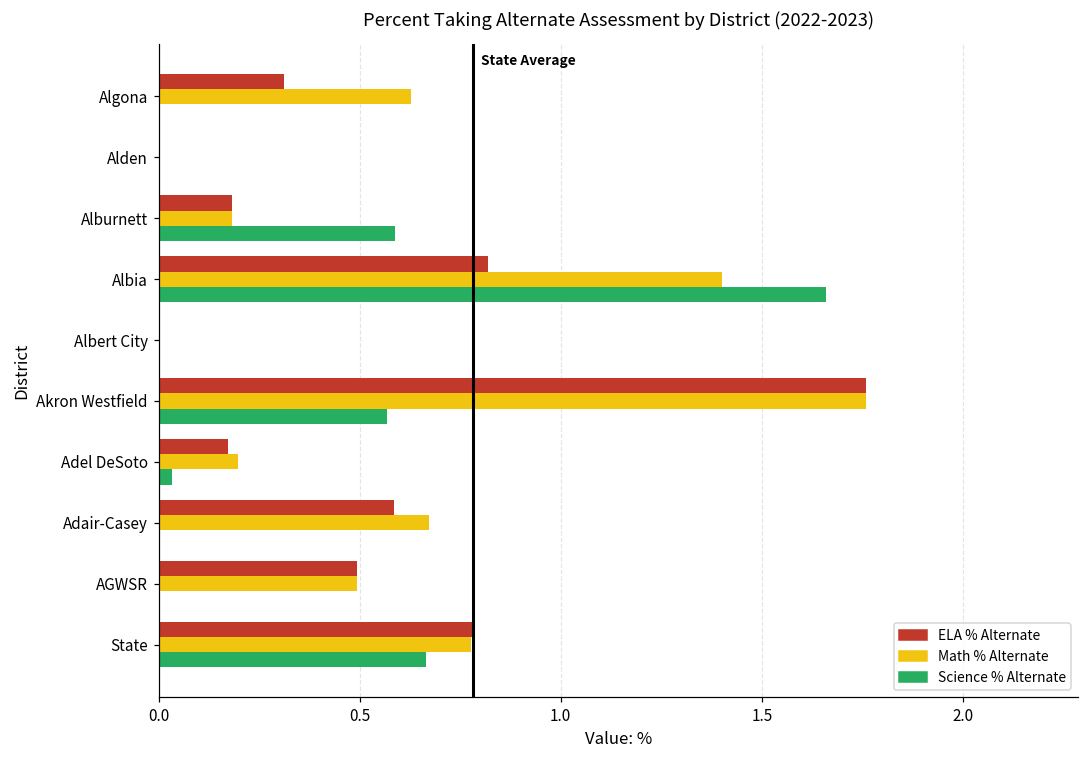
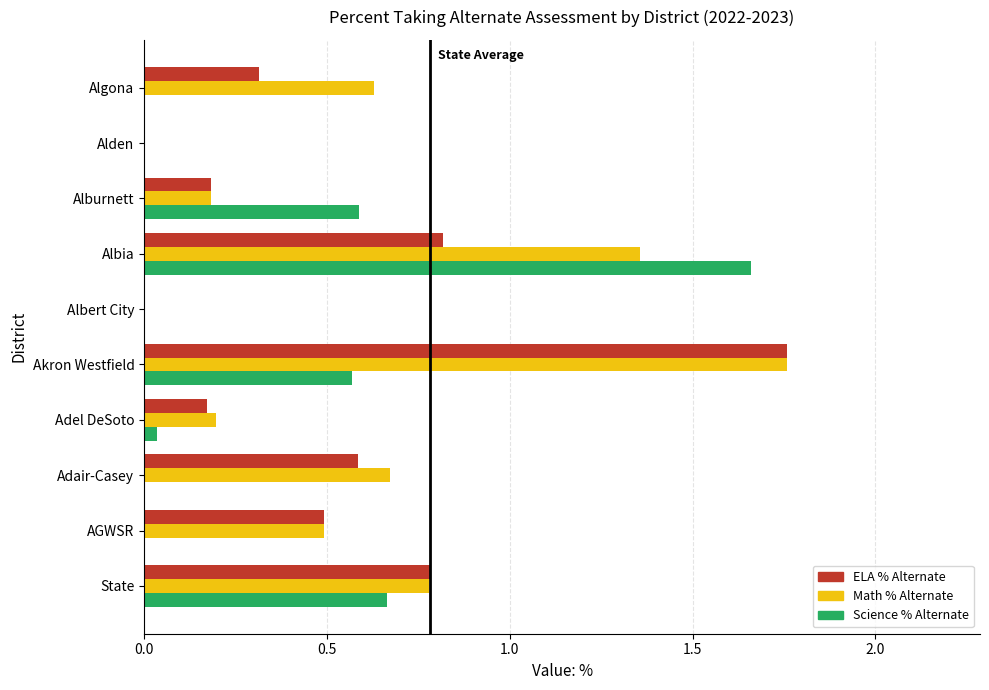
Math % Alternate, Albia: 1.40 -> 1.36
